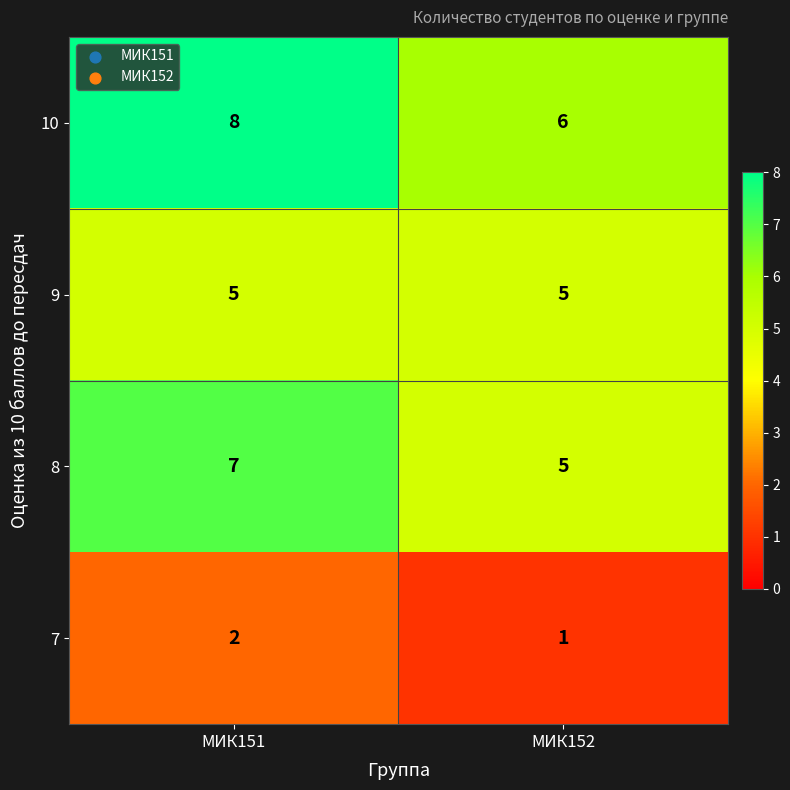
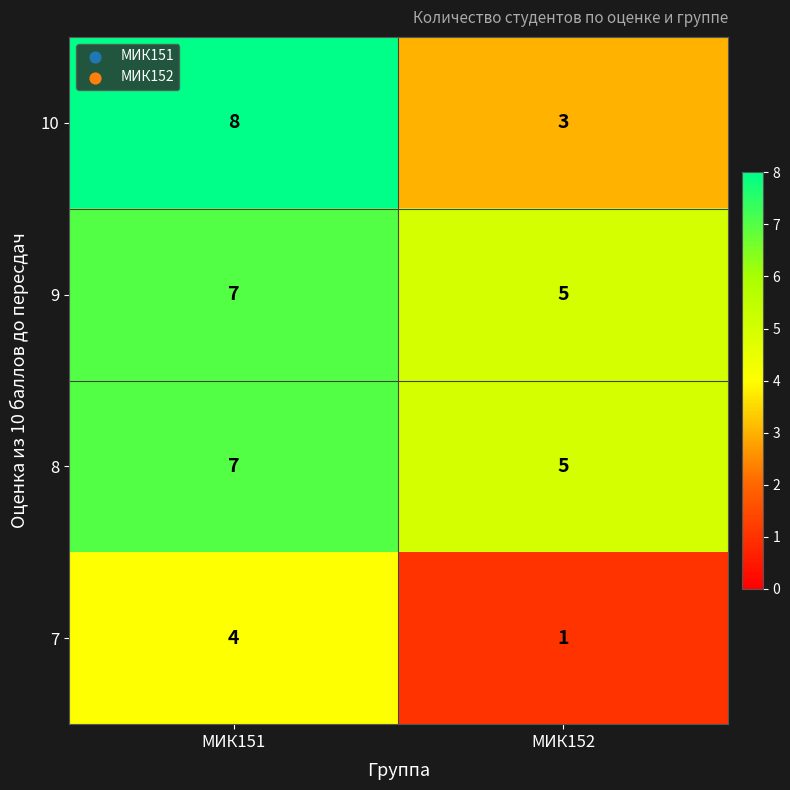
10, МИК152: 6 -> 3
9, МИК151: 5 -> 7
7, МИК151: 2 -> 4
